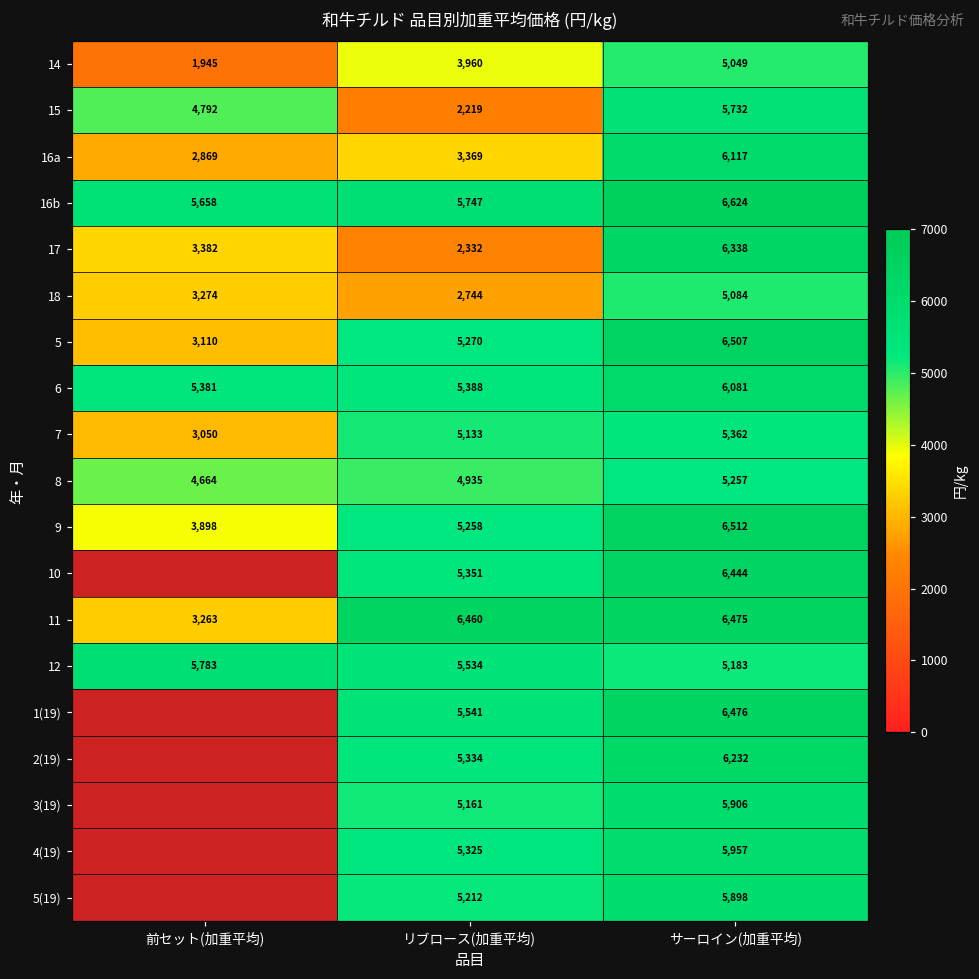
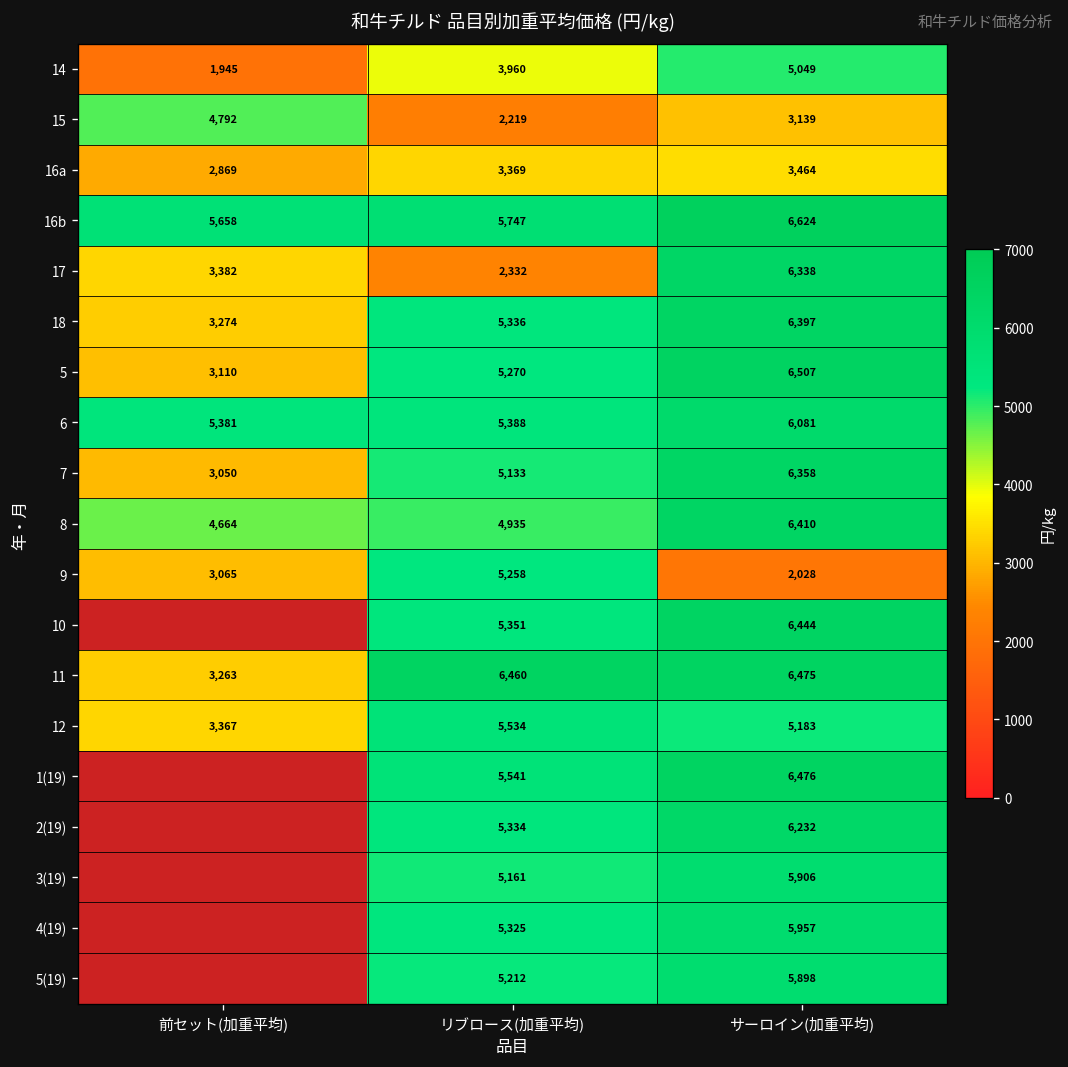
15, サーロイン(加重平均): 5,732 -> 3,139
16a, サーロイン(加重平均): 6,117 -> 3,464
18, リブロース(加重平均): 2,744 -> 5,336
18, サーロイン(加重平均): 5,084 -> 6,397
7, サーロイン(加重平均): 5,362 -> 6,358
8, サーロイン(加重平均): 5,257 -> 6,410
9, 前セット(加重平均): 3,898 -> 3,065
9, サーロイン(加重平均): 6,512 -> 2,028
12, 前セット(加重平均): 5,783 -> 3,367
